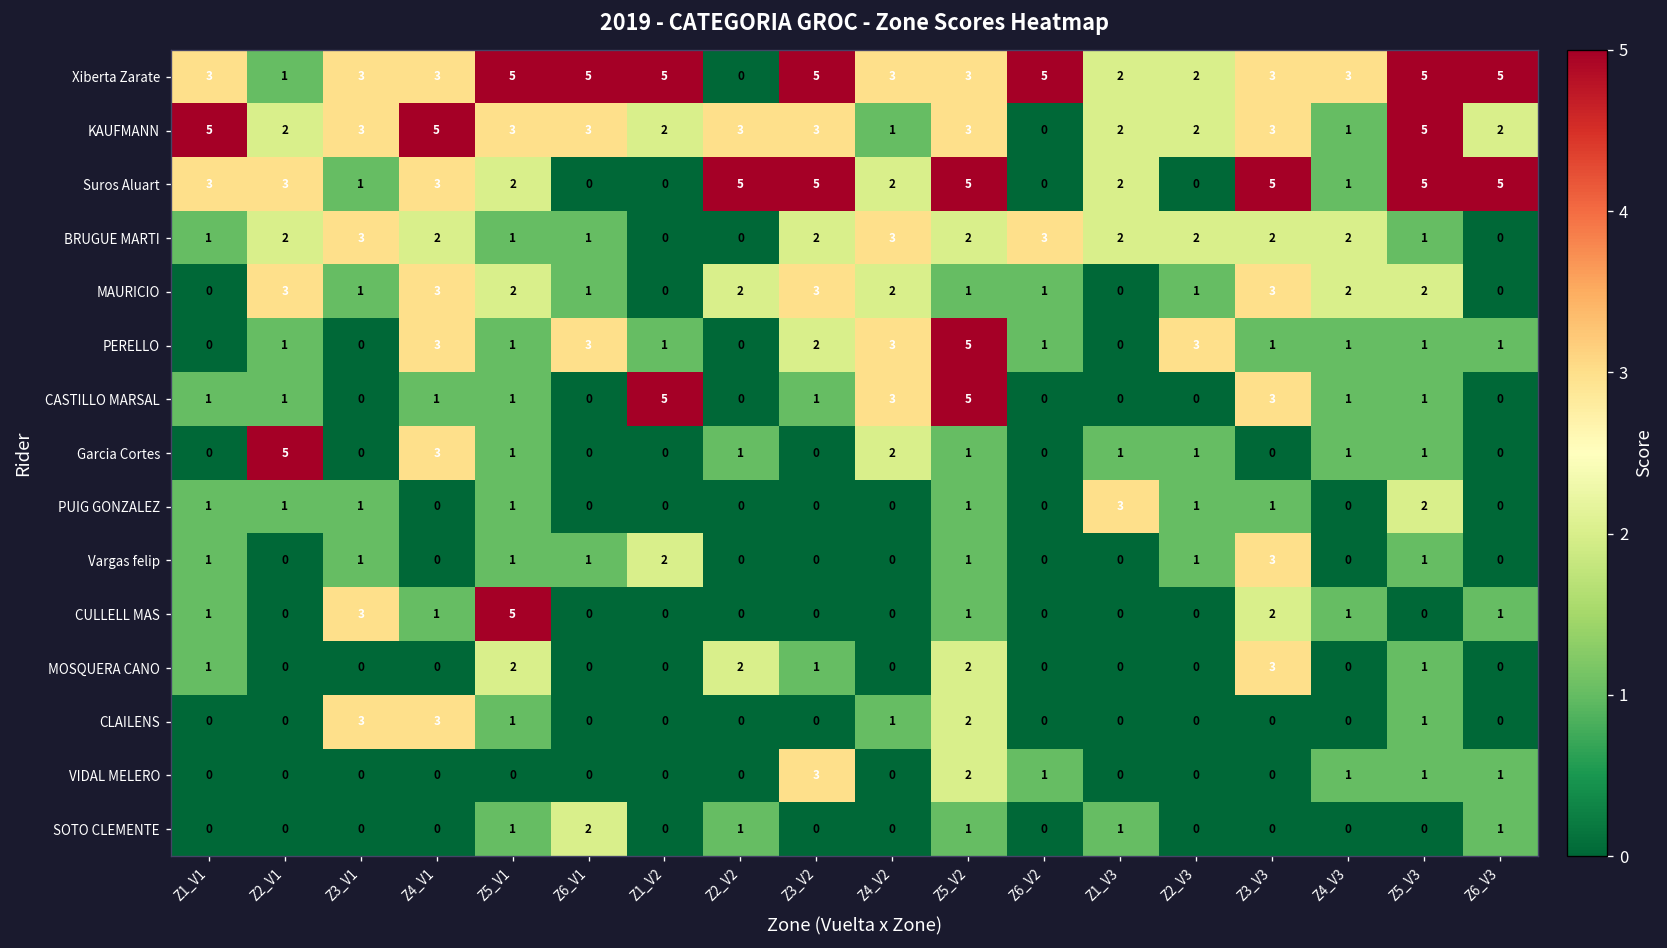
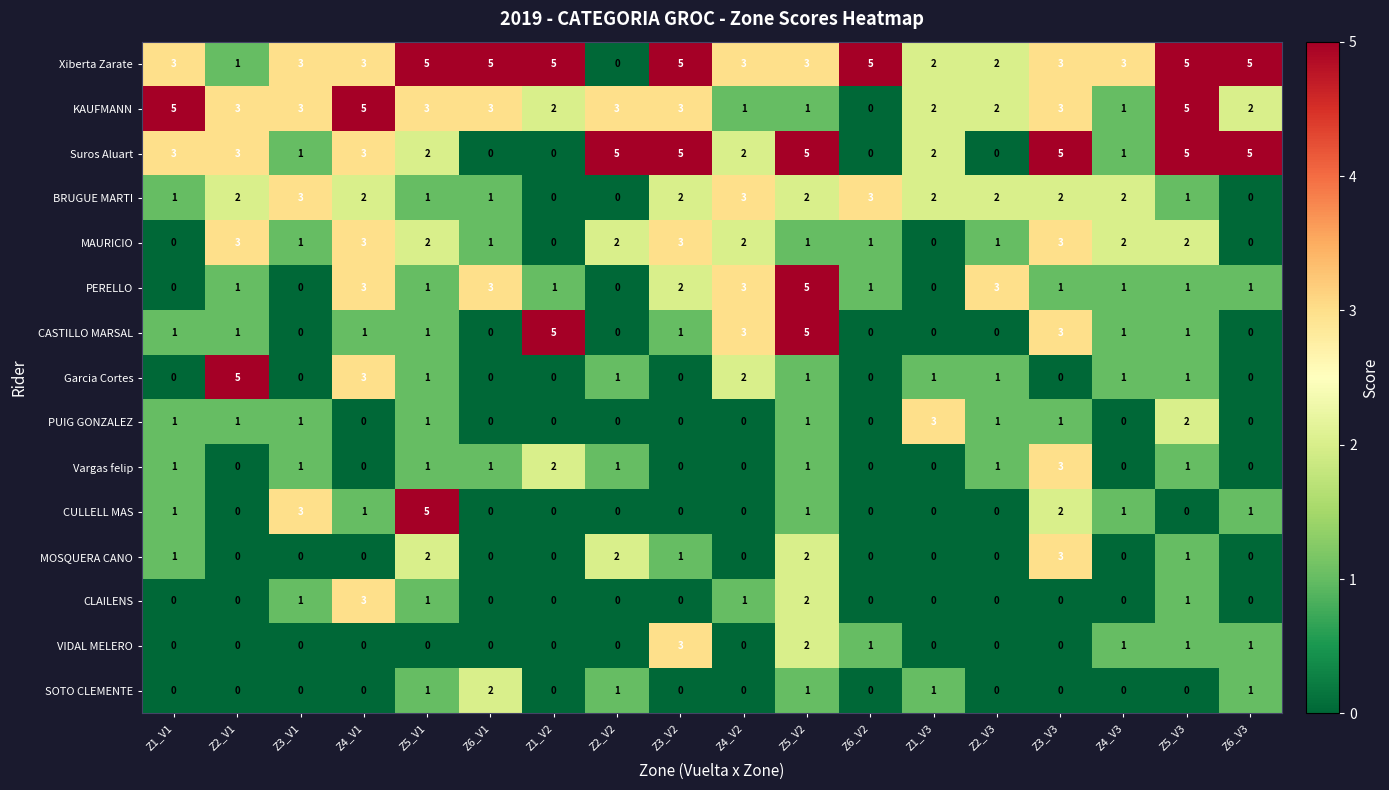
KAUFMANN, Z2_V1: 2 -> 3
KAUFMANN, Z5_V2: 3 -> 1
Vargas felip, Z2_V2: 0 -> 1
CLAILENS, Z3_V1: 3 -> 1
